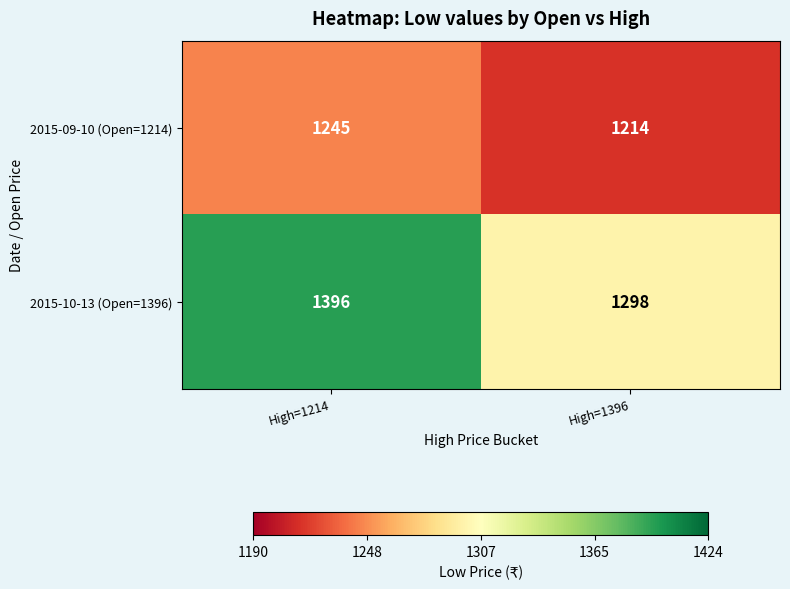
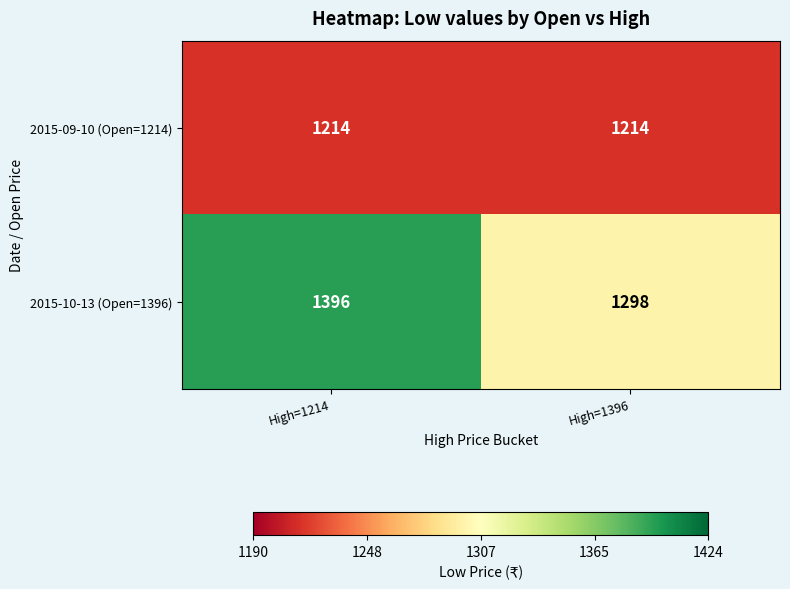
2015-09-10 (Open=1214), High=1214: 1245 -> 1214
